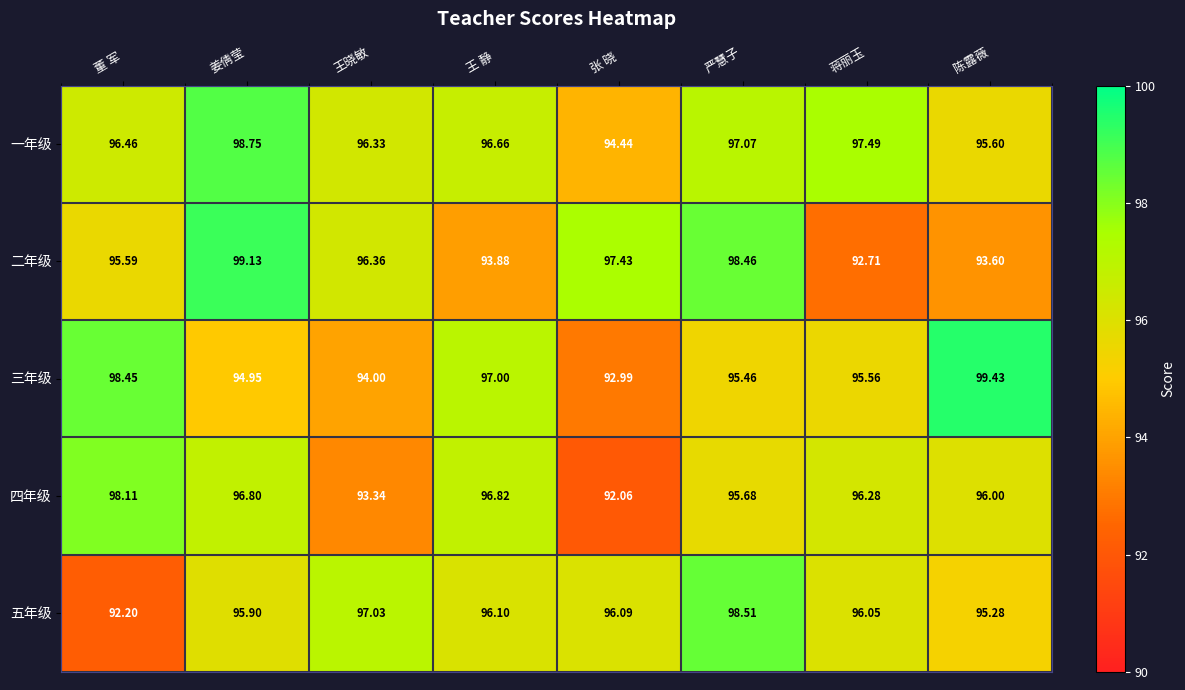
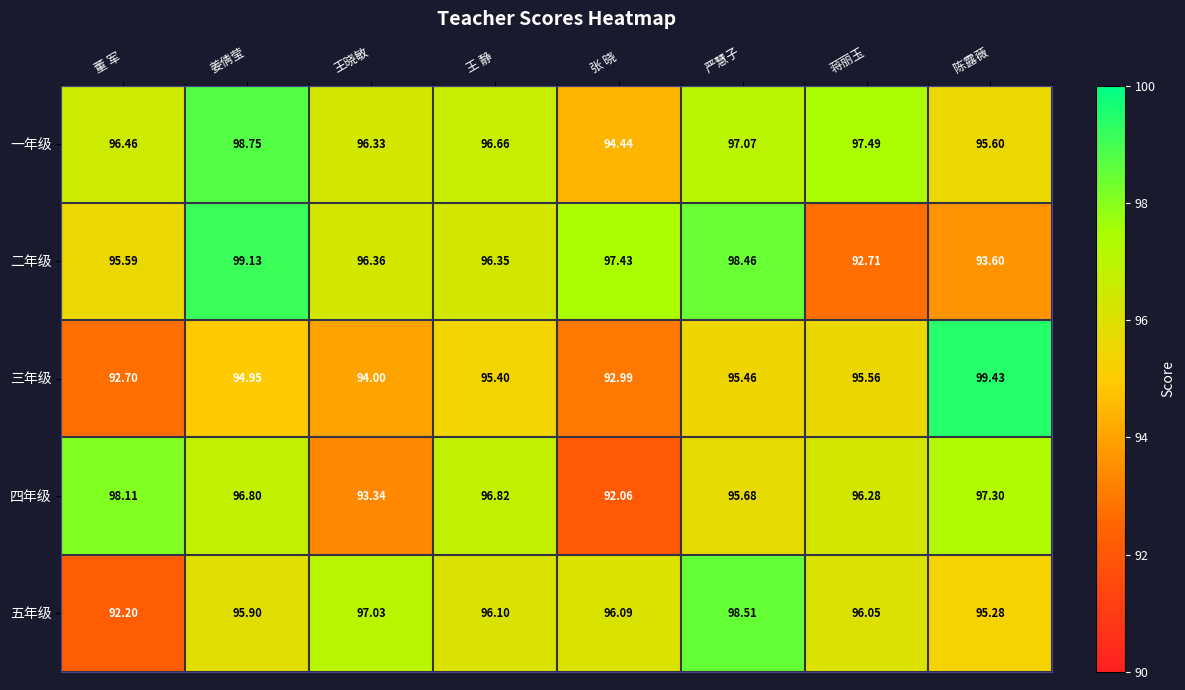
二年级, 王 静: 93.88 -> 96.35
三年级, 董 军: 98.45 -> 92.70
三年级, 王 静: 97.00 -> 95.40
四年级, 陈露薇: 96.00 -> 97.30
